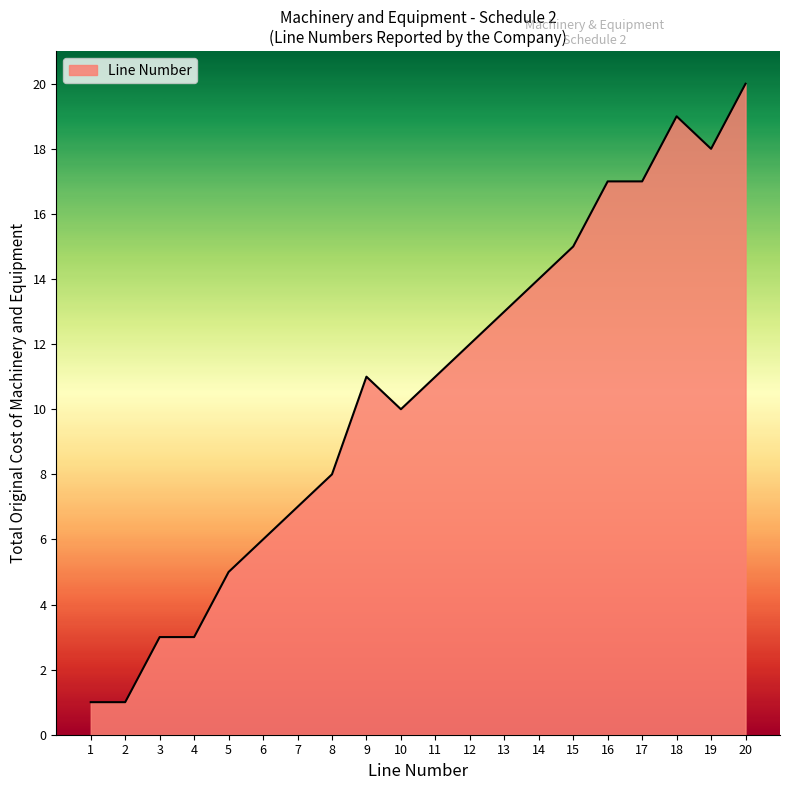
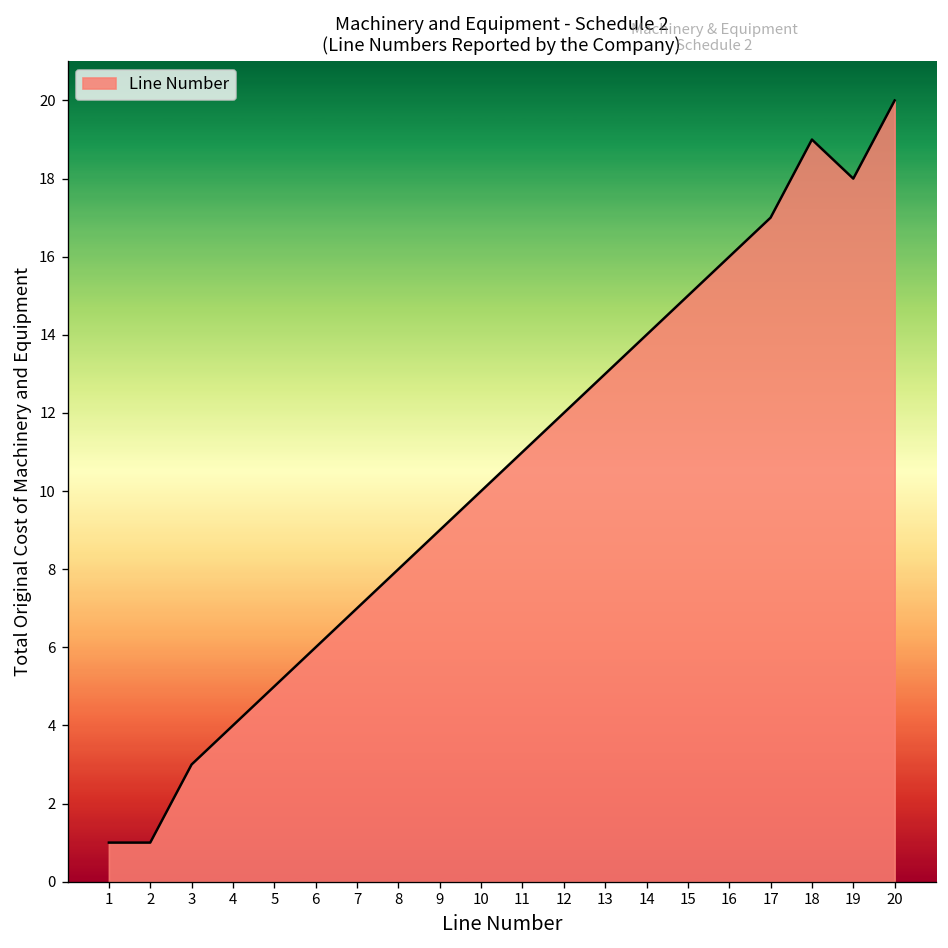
4: 3 -> 4
9: 11 -> 9
16: 17 -> 16
